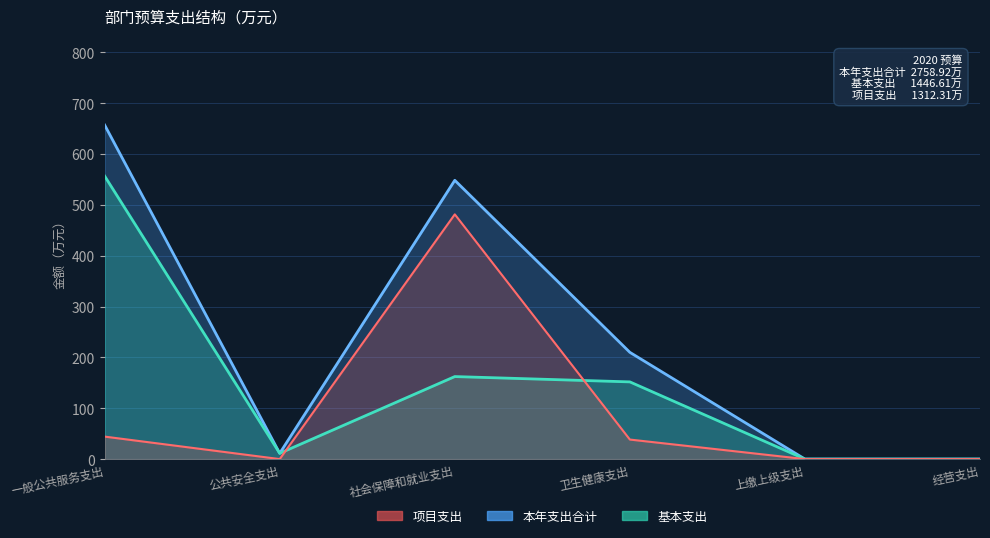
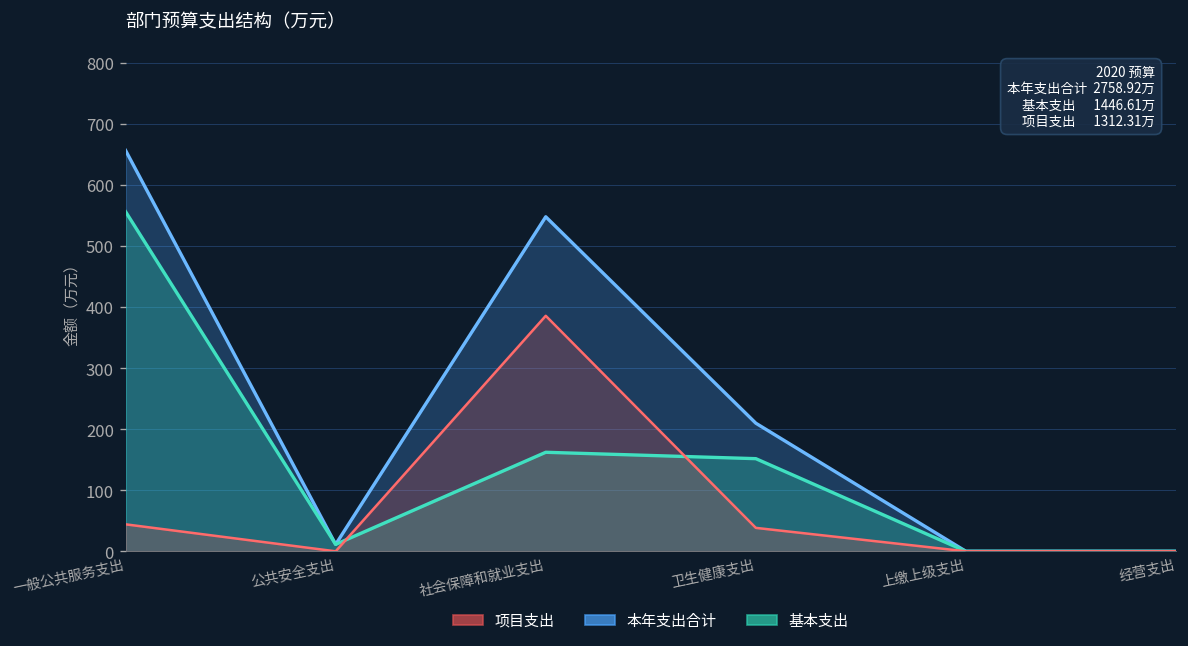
项目支出, 社会保障和就业支出: 480 -> 390
